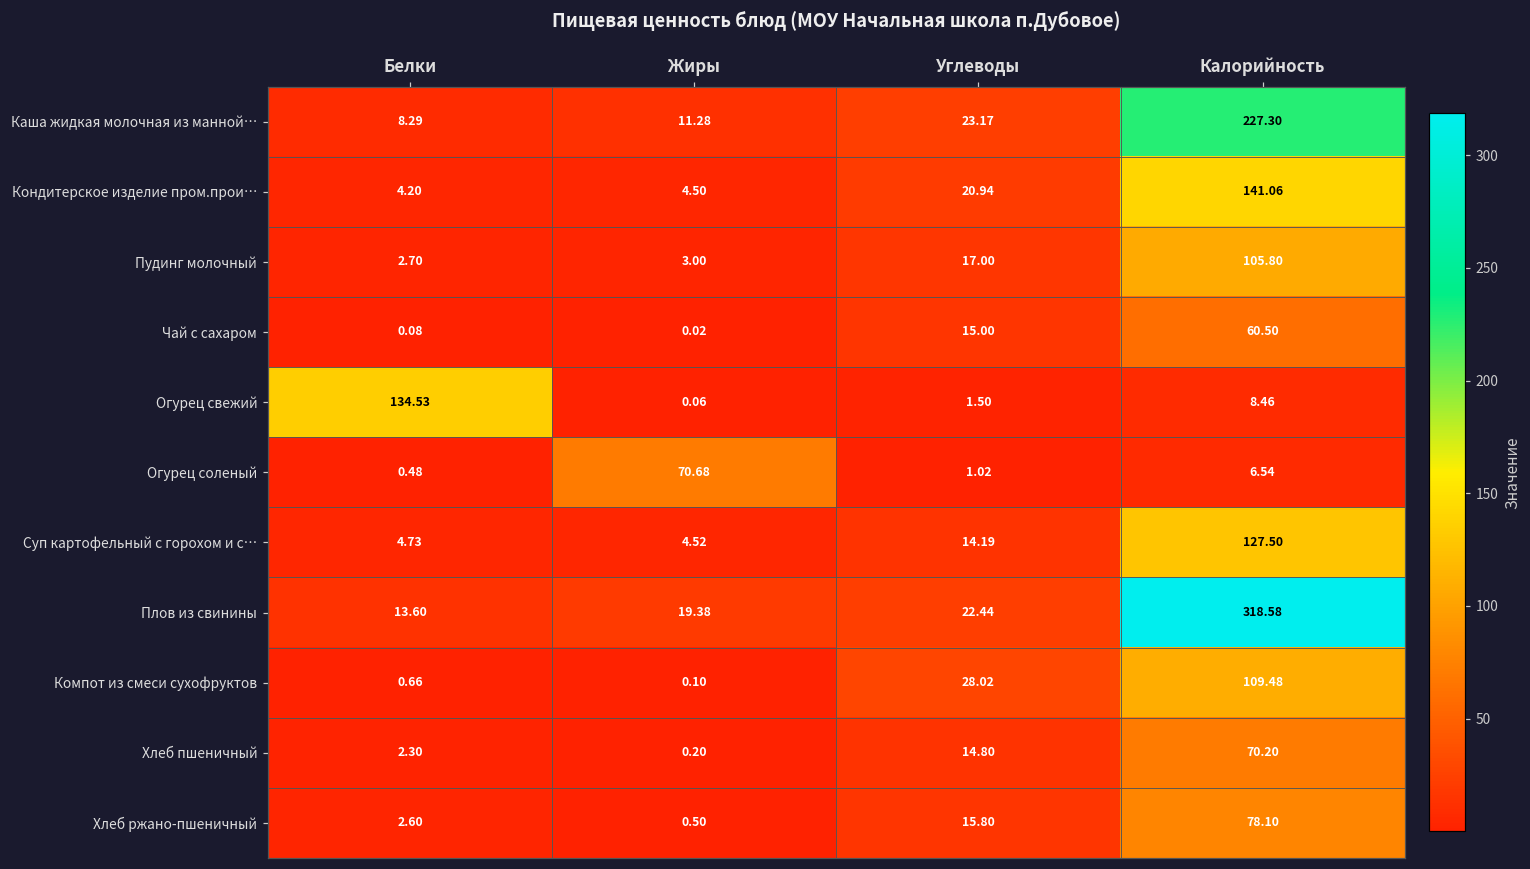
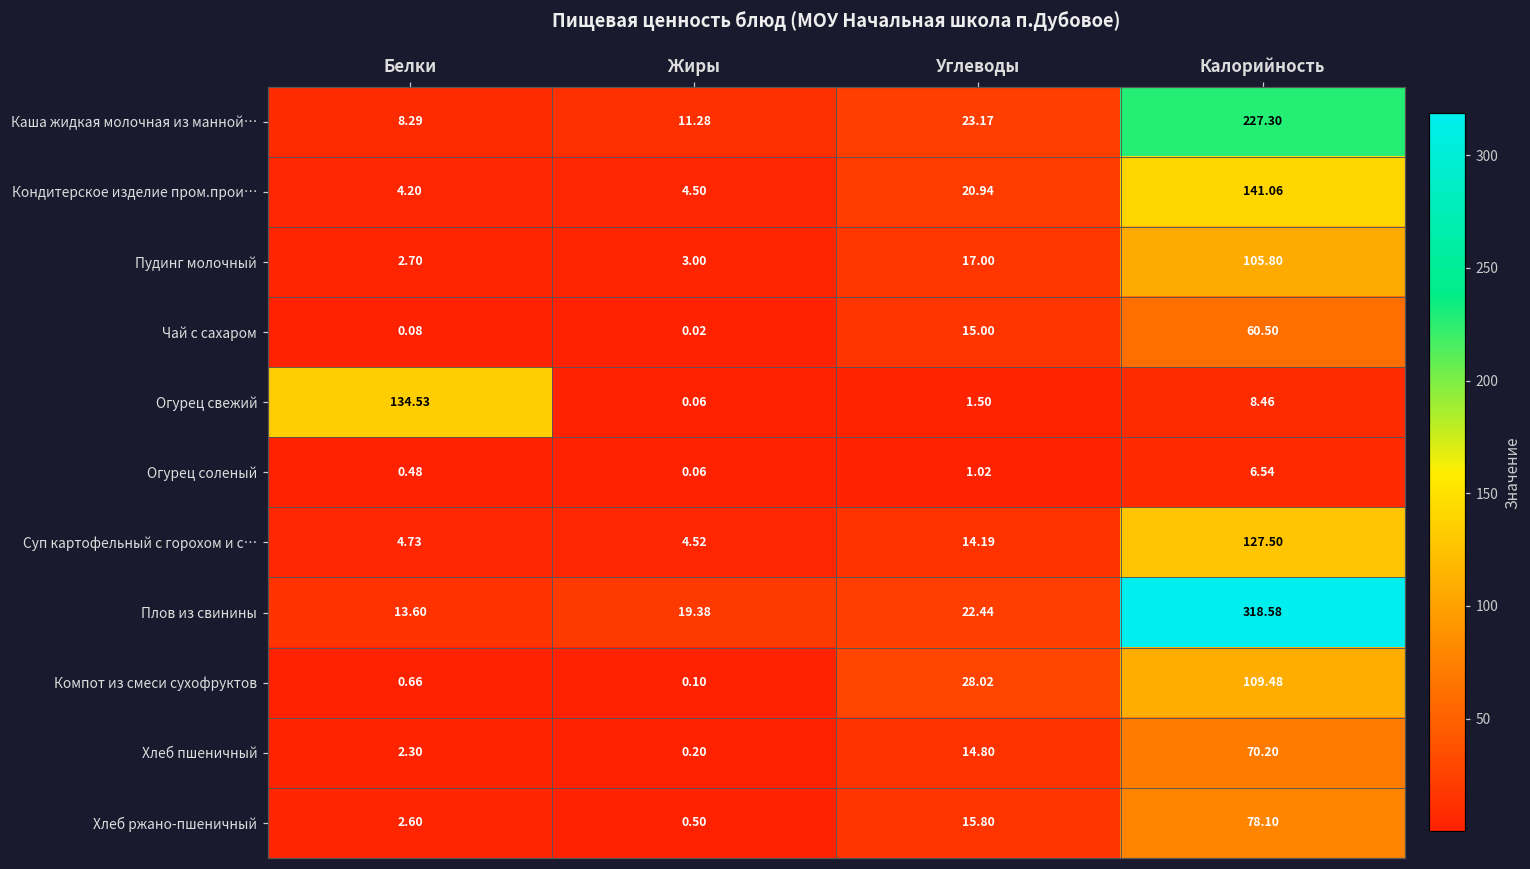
Огурец соленый, Жиры: 70.68 -> 0.06
